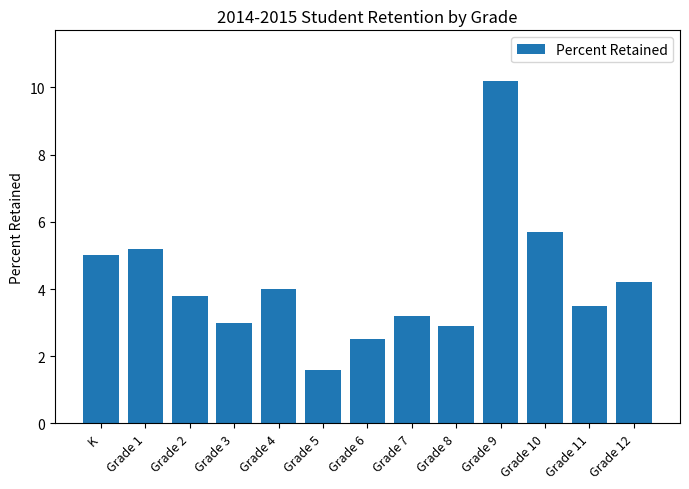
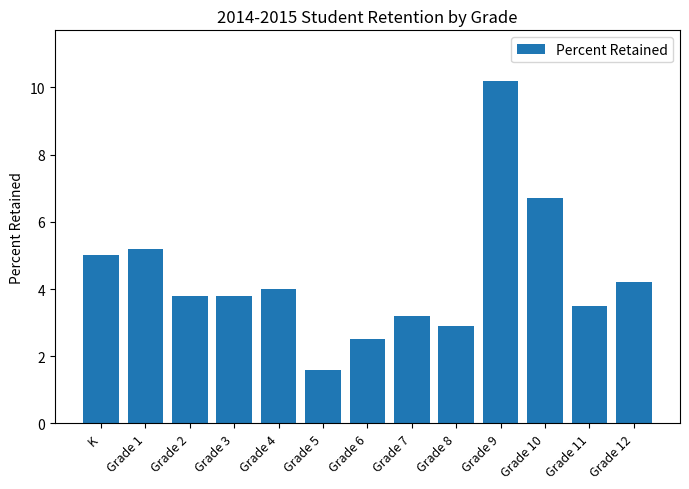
Grade 3: 3.0 -> 3.8
Grade 10: 5.7 -> 6.7
